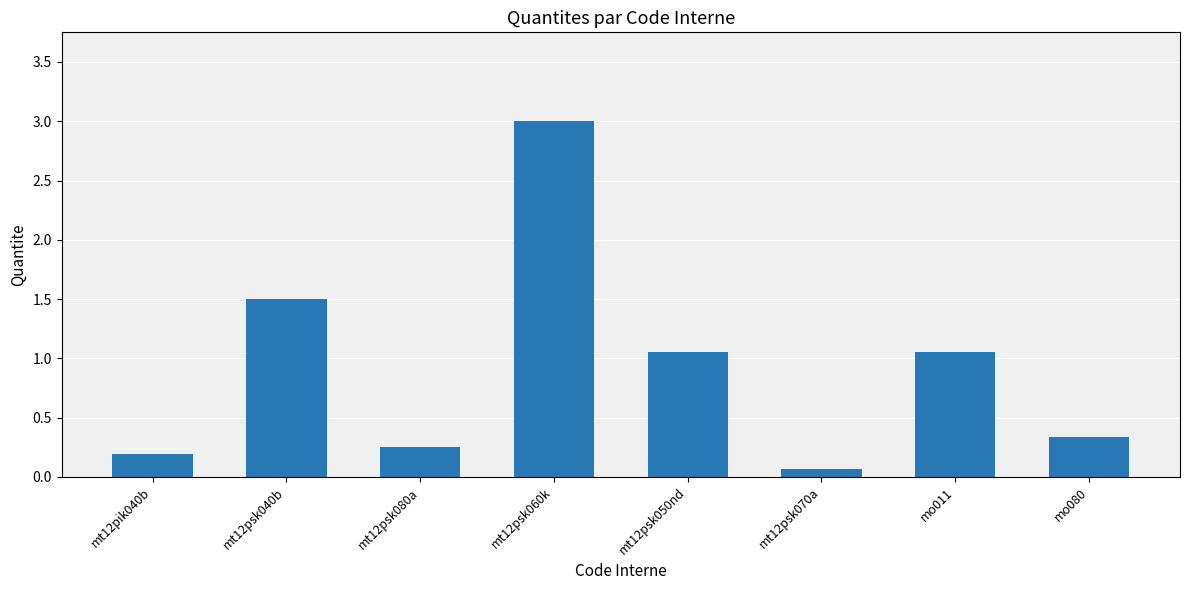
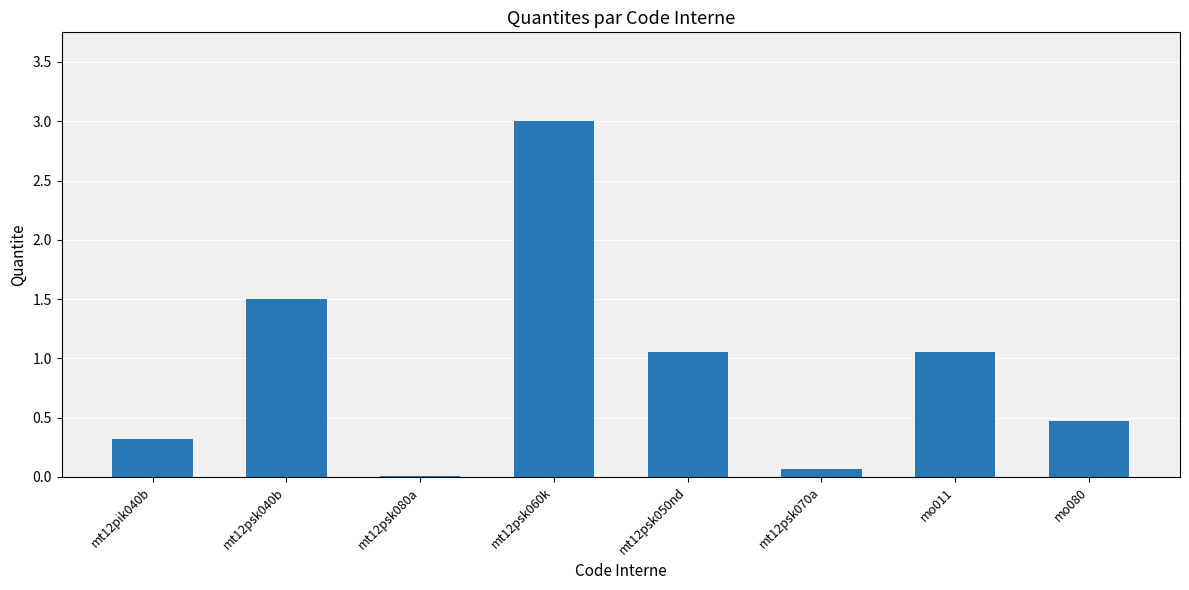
mt12pik040b: 0.19 -> 0.32
mt12psk080a: 0.25 -> 0.01
mo080: 0.34 -> 0.47
